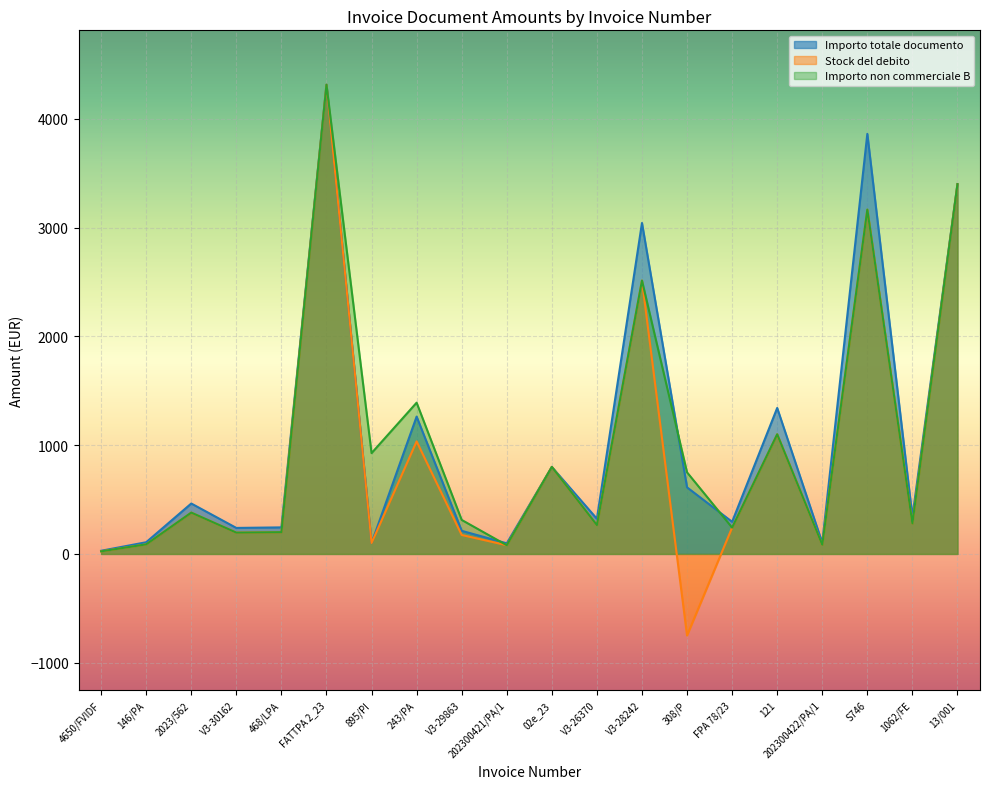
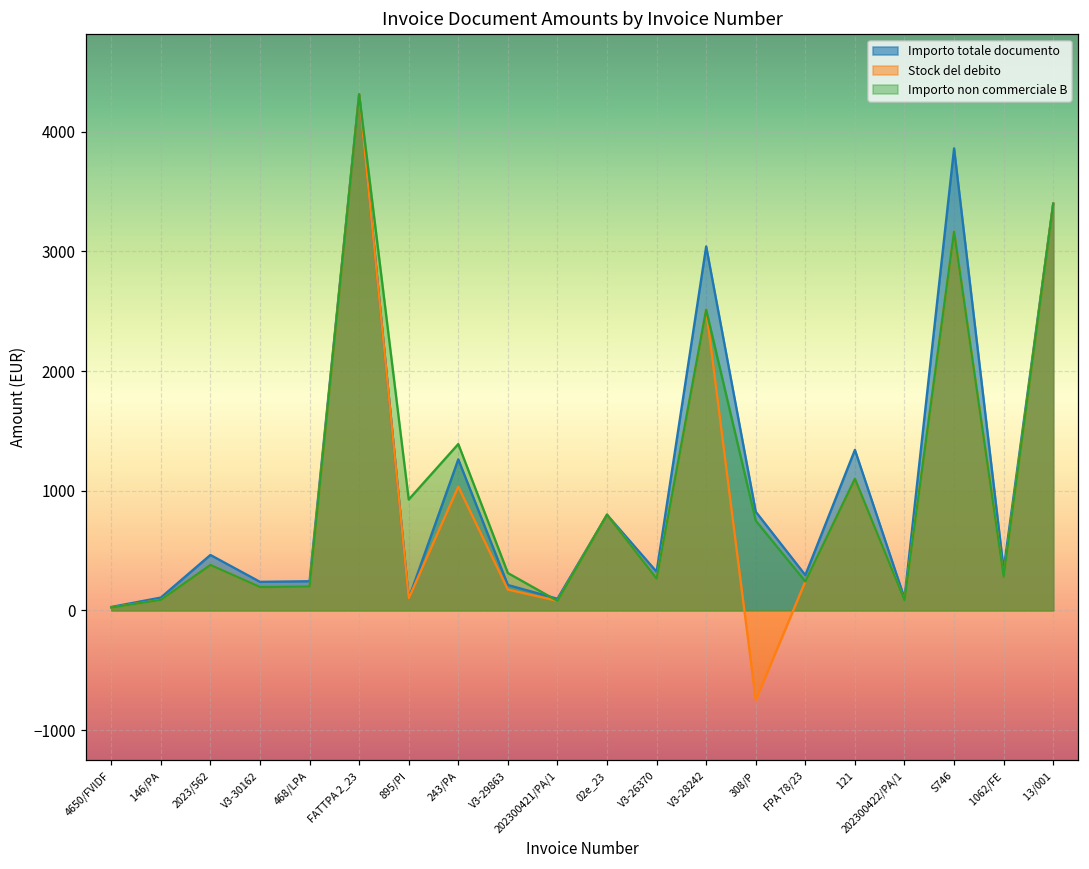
Importo totale documento, 308/P: 610 -> 830
